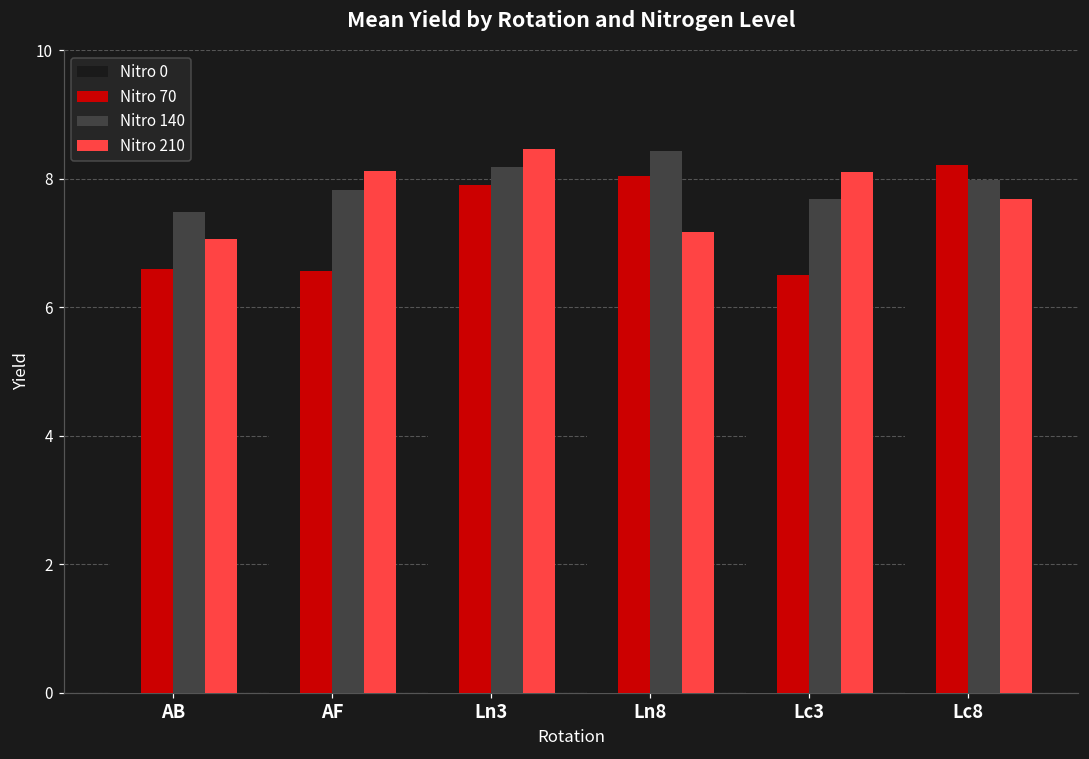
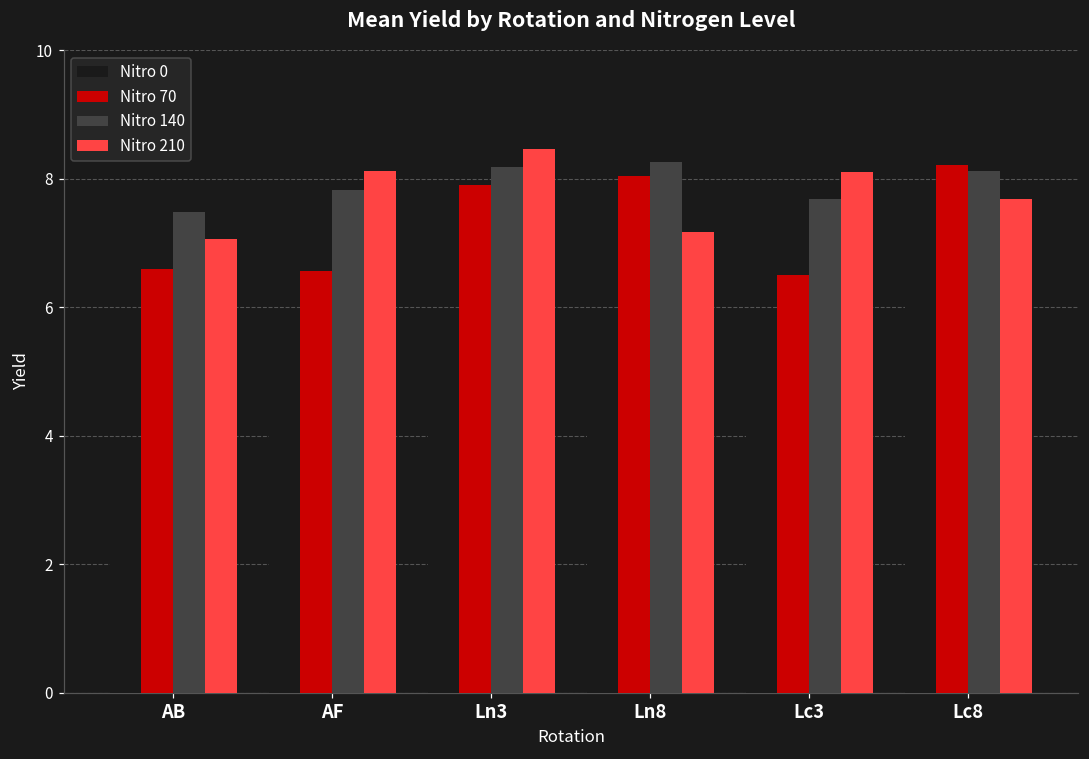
Nitro 140, Ln8: 8.4 -> 8.3
Nitro 140, Lc8: 8.0 -> 8.1
